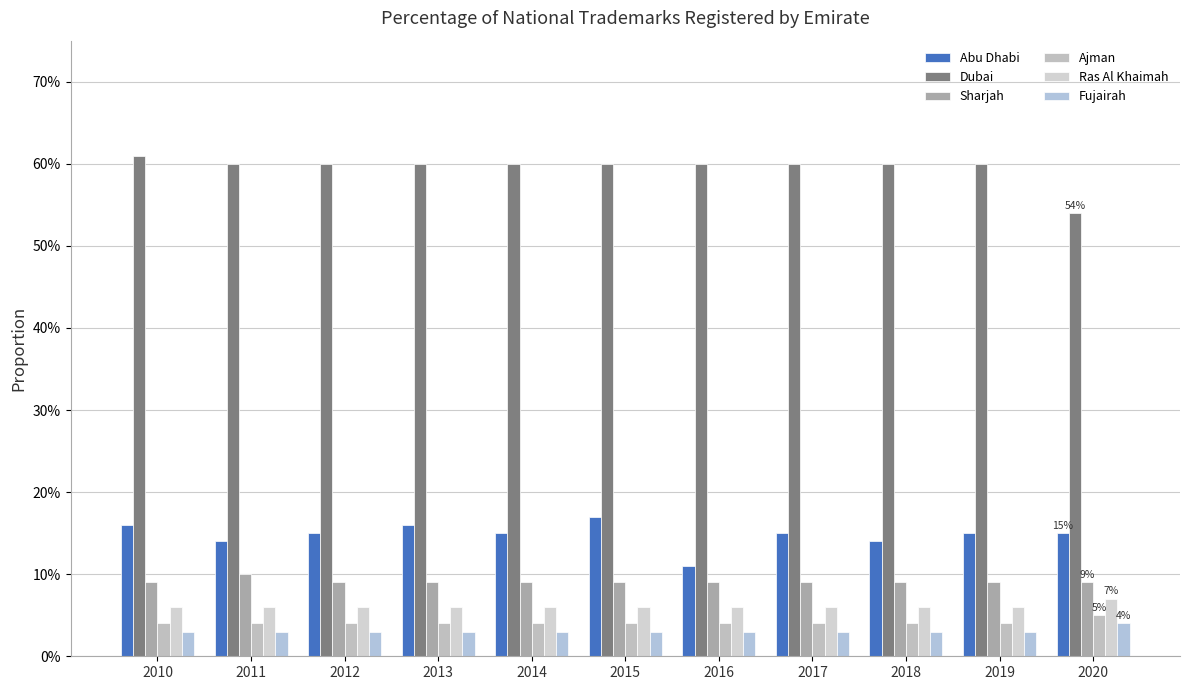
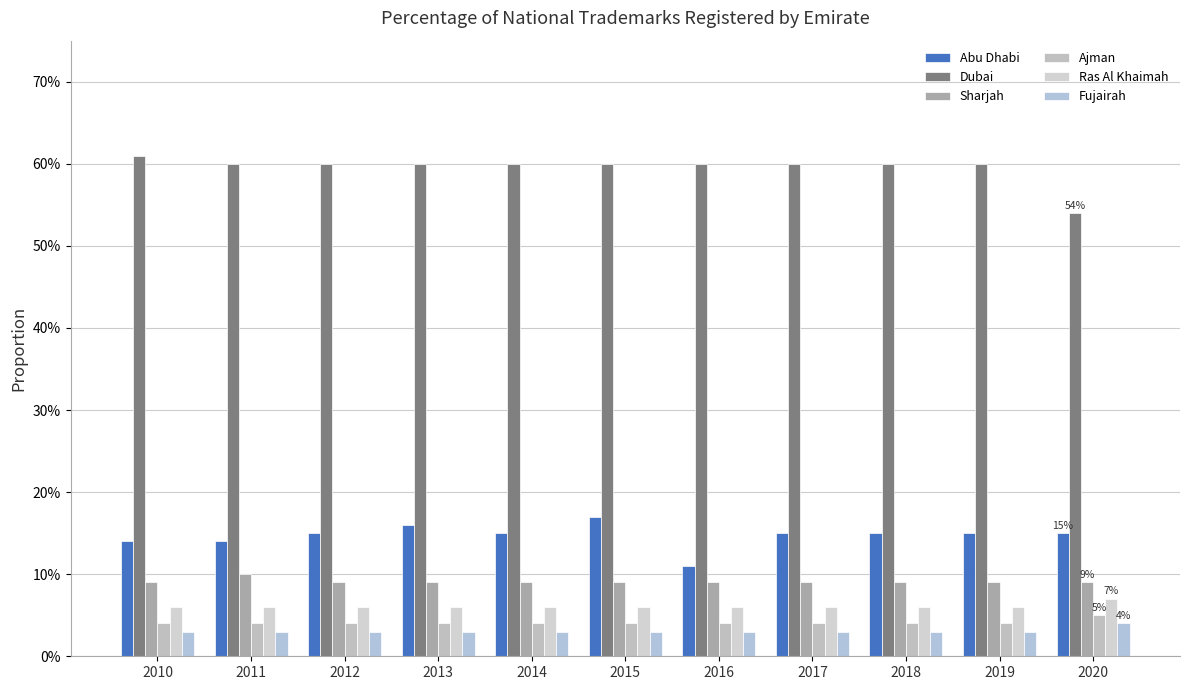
Abu Dhabi, 2010: 16% -> 14%
Abu Dhabi, 2018: 14% -> 15%
